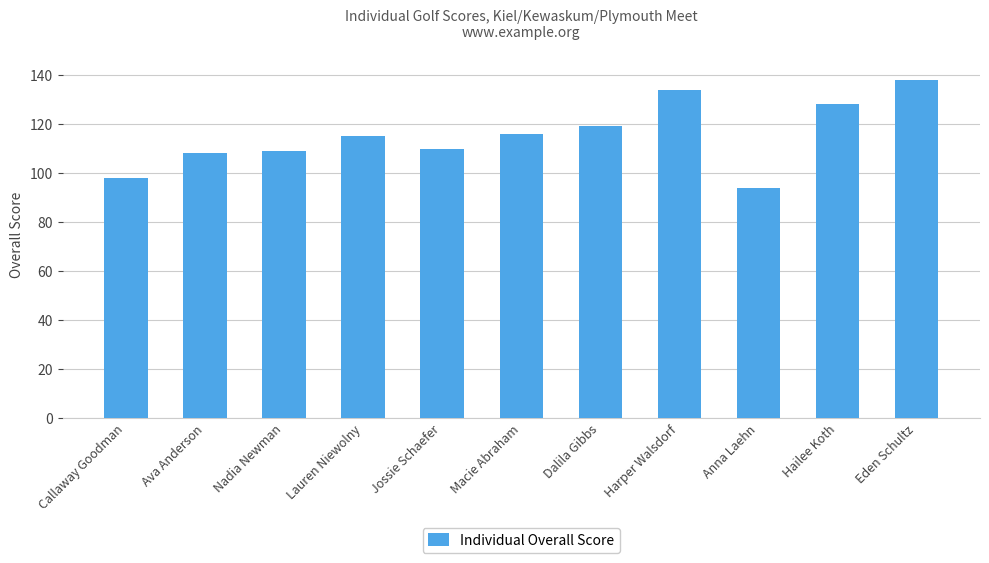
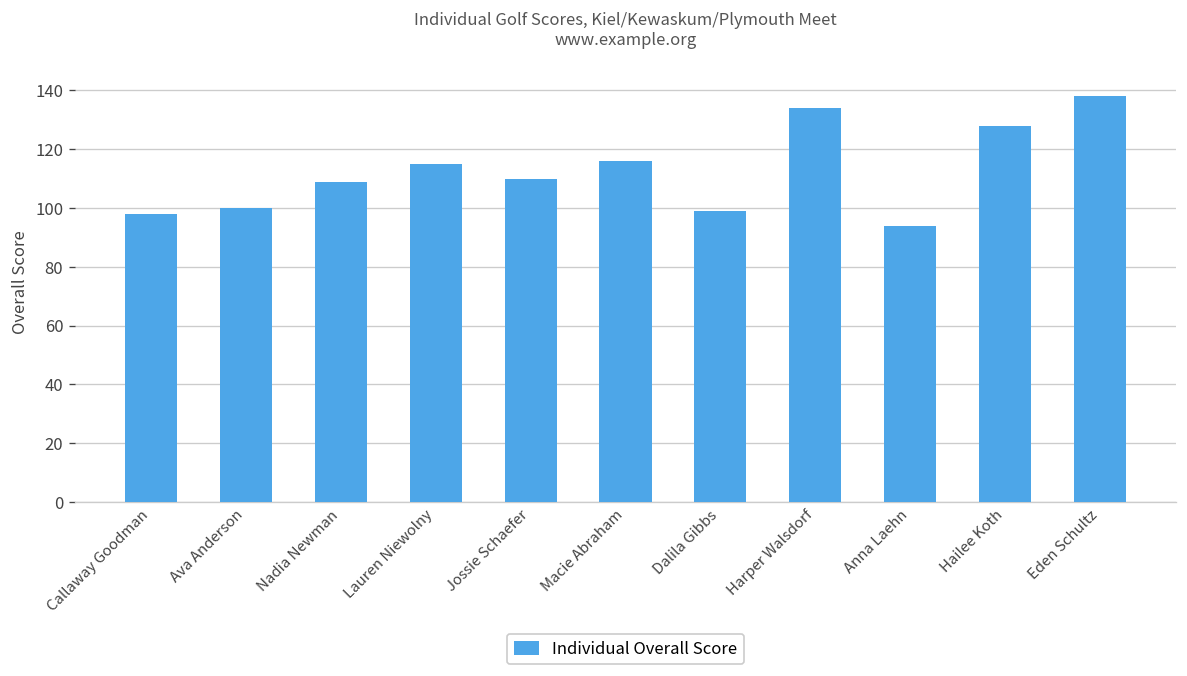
Ava Anderson: 108 -> 100
Dalila Gibbs: 119 -> 99
